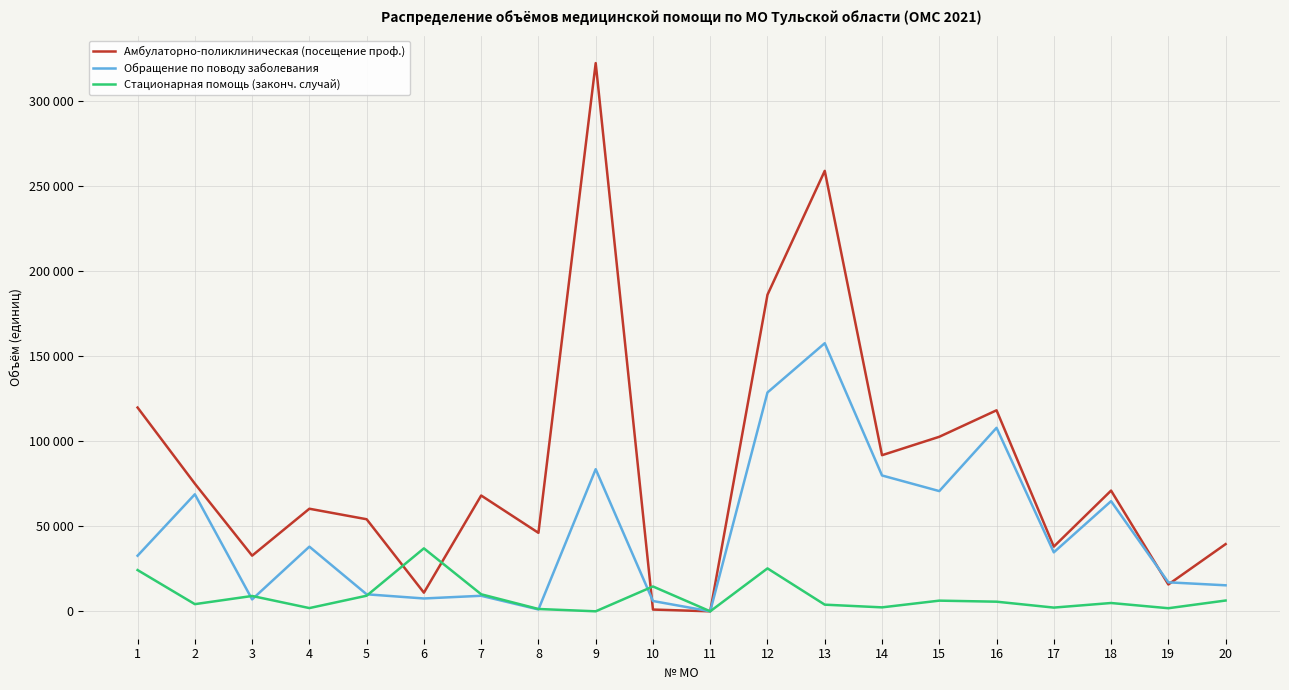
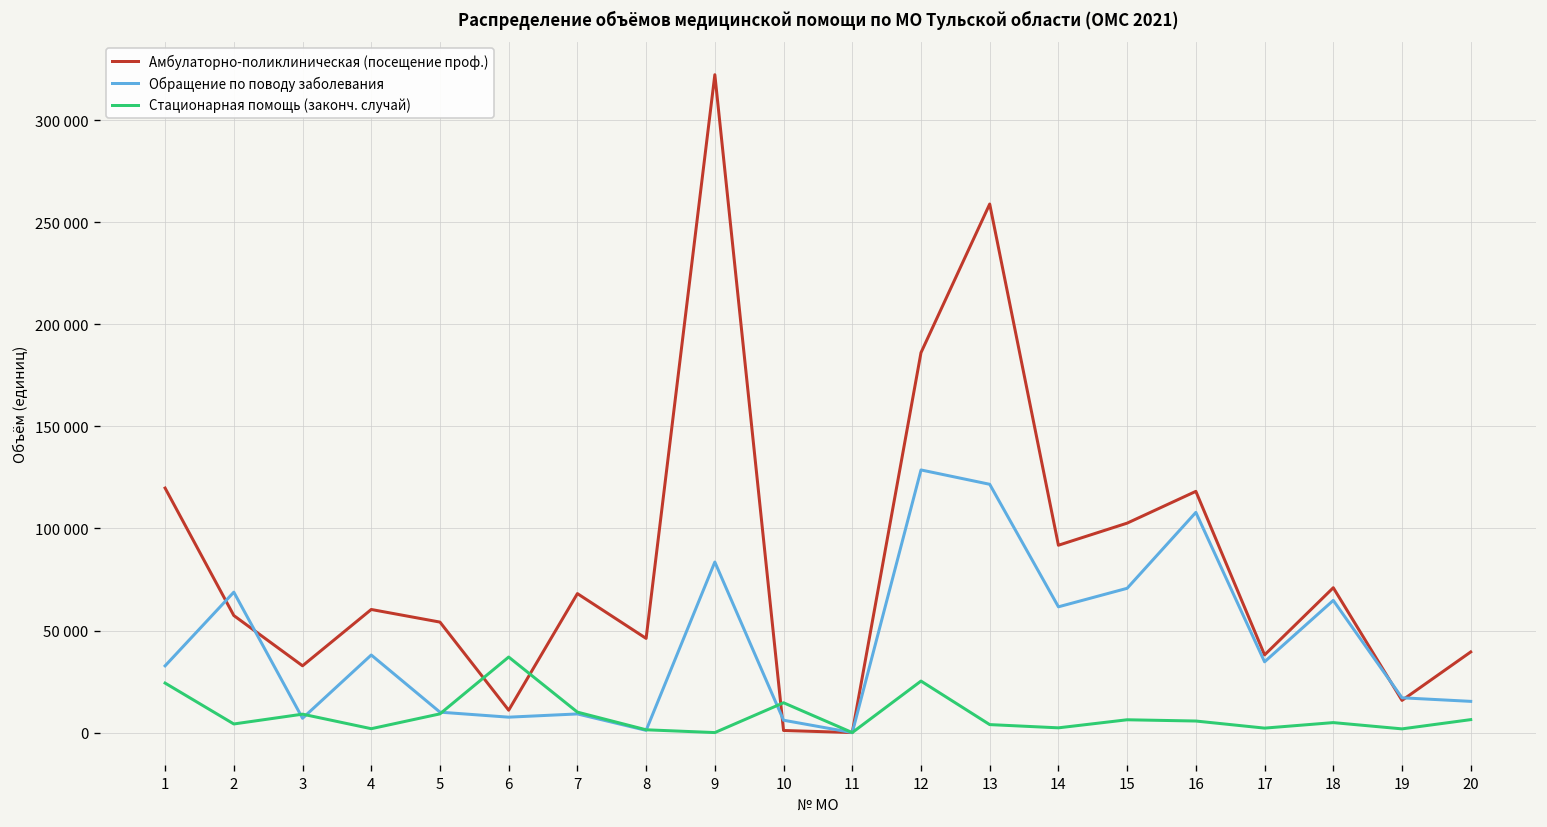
Амбулаторно-поликлиническая (посещение проф.), 2: 75000 -> 57000
Обращение по поводу заболевания, 13: 158000 -> 122000
Обращение по поводу заболевания, 14: 80000 -> 62000
